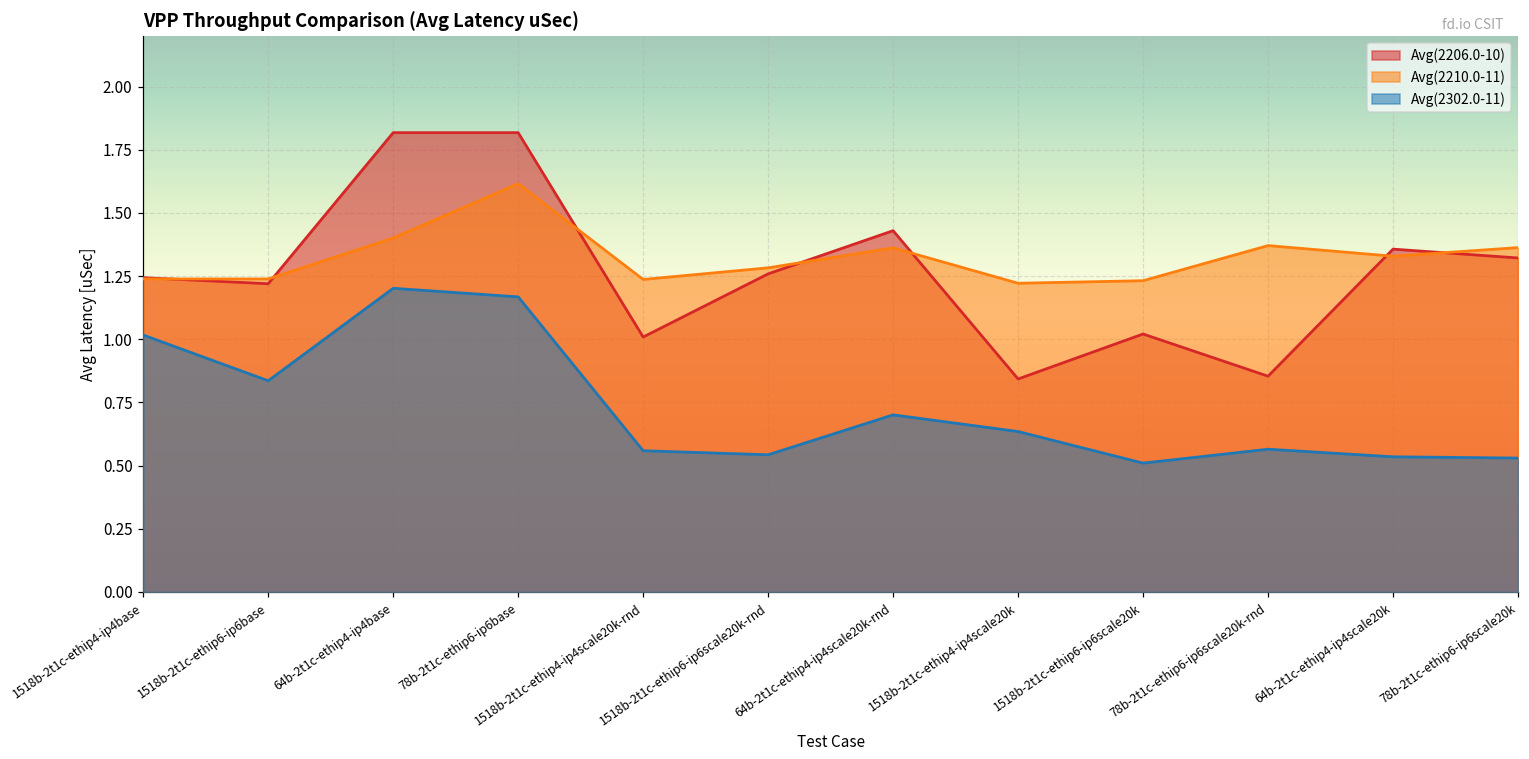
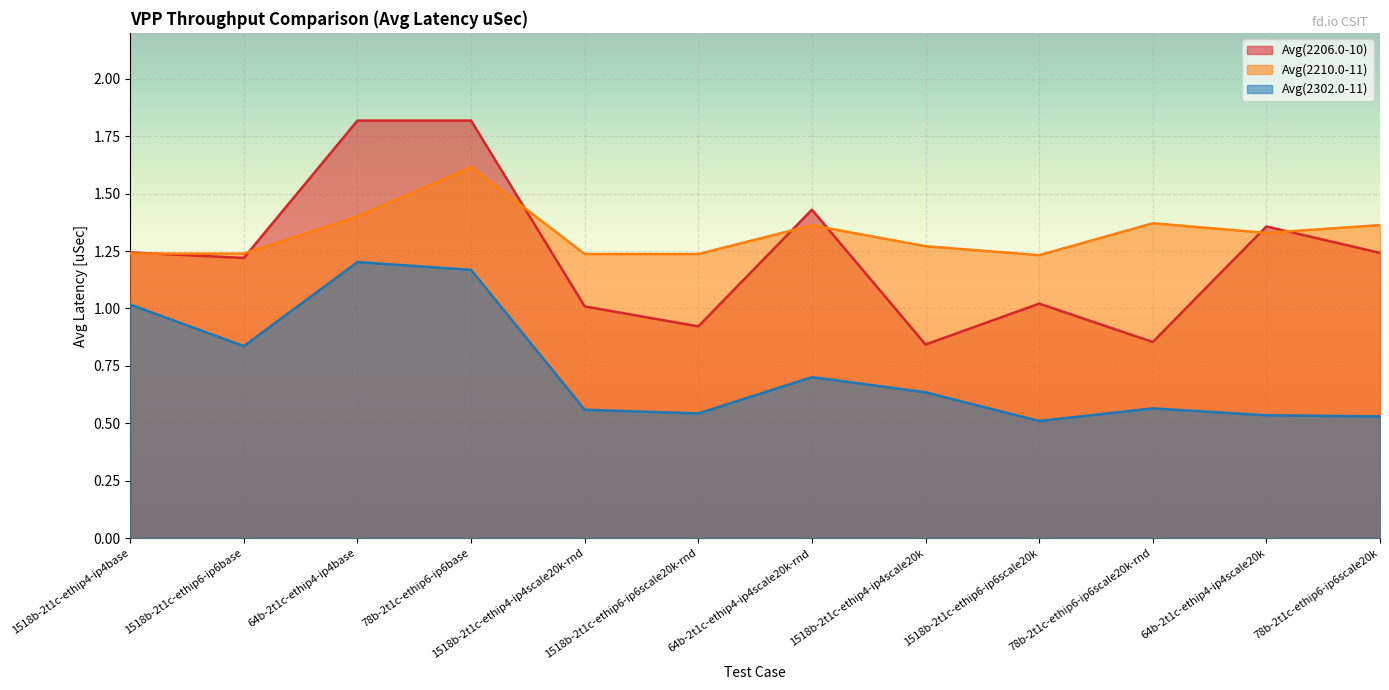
Avg(2206.0-10), 1518b-2t1c-ethip6-ip6scale20k-rnd: 1.26 -> 0.92
Avg(2210.0-11), 1518b-2t1c-ethip6-ip6scale20k-rnd: 1.28 -> 1.24
Avg(2210.0-11), 1518b-2t1c-ethip4-ip4scale20k: 1.22 -> 1.27
Avg(2206.0-10), 78b-2t1c-ethip6-ip6scale20k: 1.32 -> 1.24
